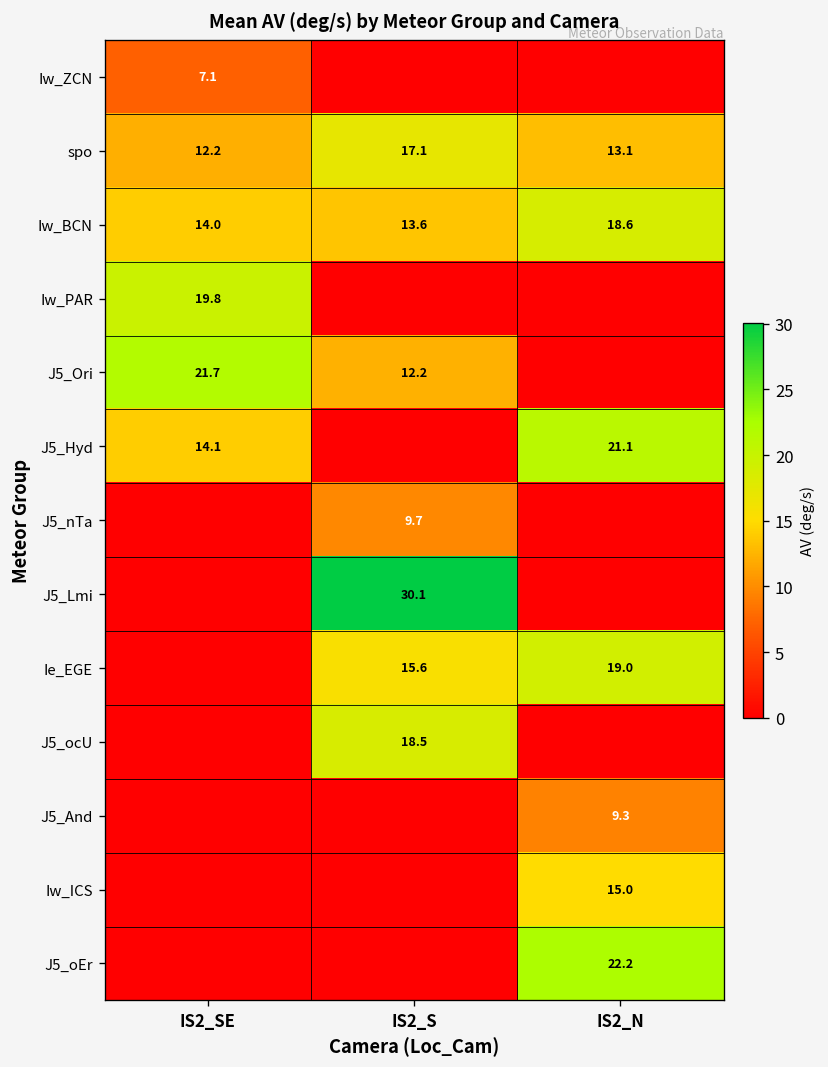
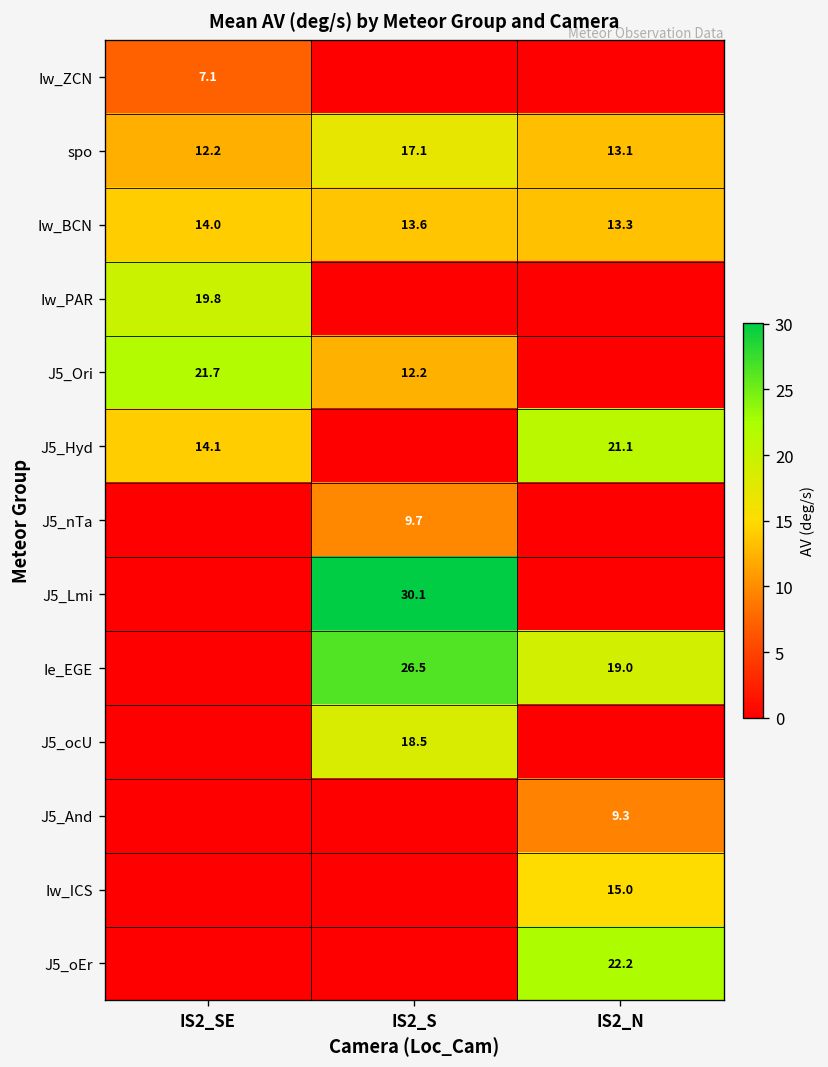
Iw_BCN, IS2_N: 18.6 -> 13.3
Ie_EGE, IS2_S: 15.6 -> 26.5
